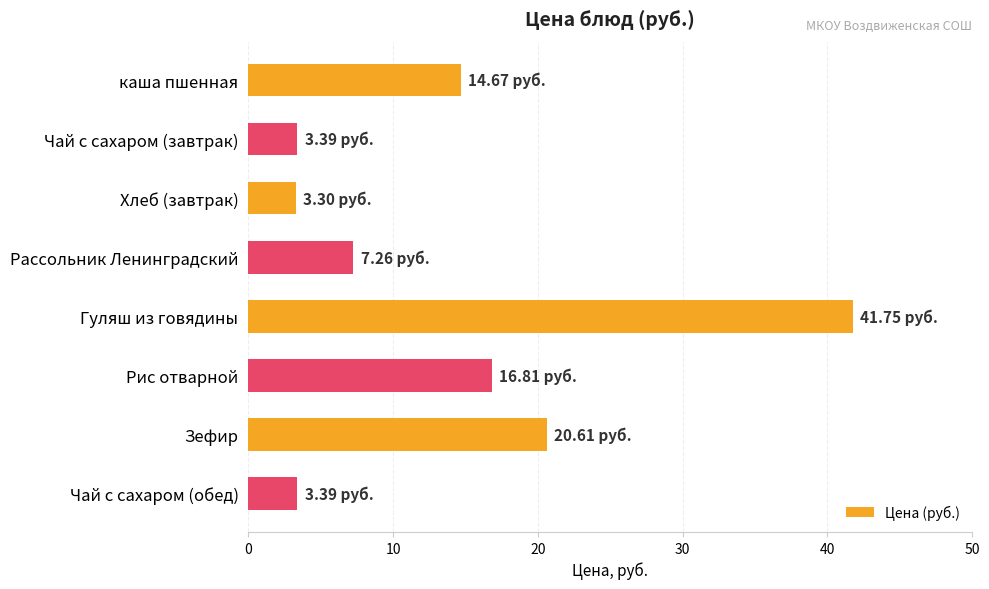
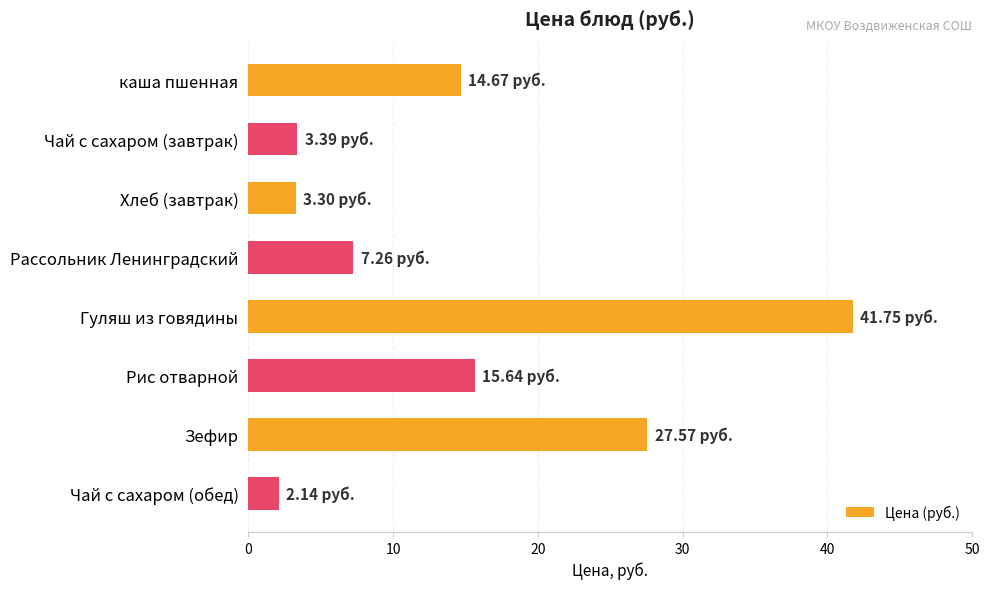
Рис отварной: 16.81 -> 15.64
Зефир: 20.61 -> 27.57
Чай с сахаром (обед): 3.39 -> 2.14
